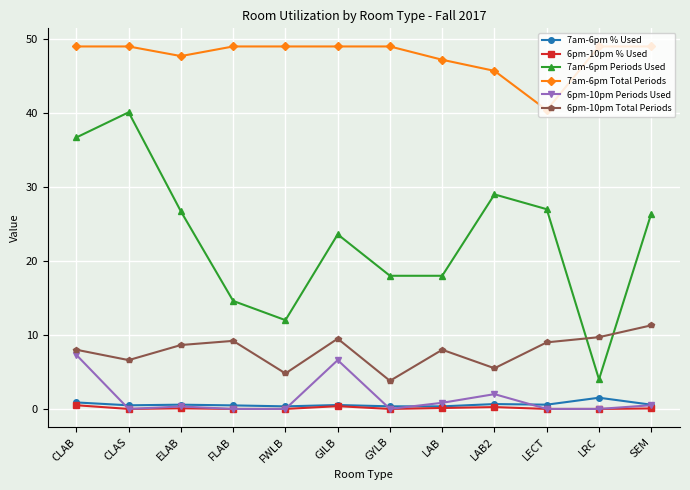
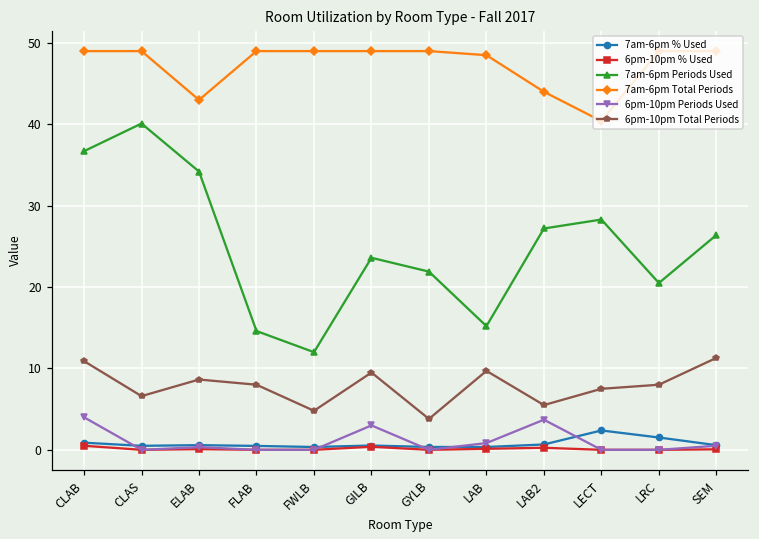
6pm-10pm Periods Used, CLAB: 7 -> 4
6pm-10pm Total Periods, CLAB: 8 -> 11
7am-6pm Periods Used, ELAB: 27 -> 34
7am-6pm Total Periods, ELAB: 48 -> 43
6pm-10pm Total Periods, FLAB: 9 -> 8
6pm-10pm Periods Used, GILB: 7 -> 3
7am-6pm Periods Used, GYLB: 18 -> 22
7am-6pm Periods Used, LAB: 18 -> 15
7am-6pm Total Periods, LAB: 47 -> 49
6pm-10pm Total Periods, LAB: 8 -> 10
7am-6pm Periods Used, LAB2: 29 -> 27
7am-6pm Total Periods, LAB2: 46 -> 44
6pm-10pm Periods Used, LAB2: 2 -> 4
7am-6pm % Used, LECT: 1 -> 2
7am-6pm Periods Used, LECT: 27 -> 28
6pm-10pm Total Periods, LECT: 9 -> 8
7am-6pm Periods Used, LRC: 4 -> 21
6pm-10pm Total Periods, LRC: 10 -> 8
